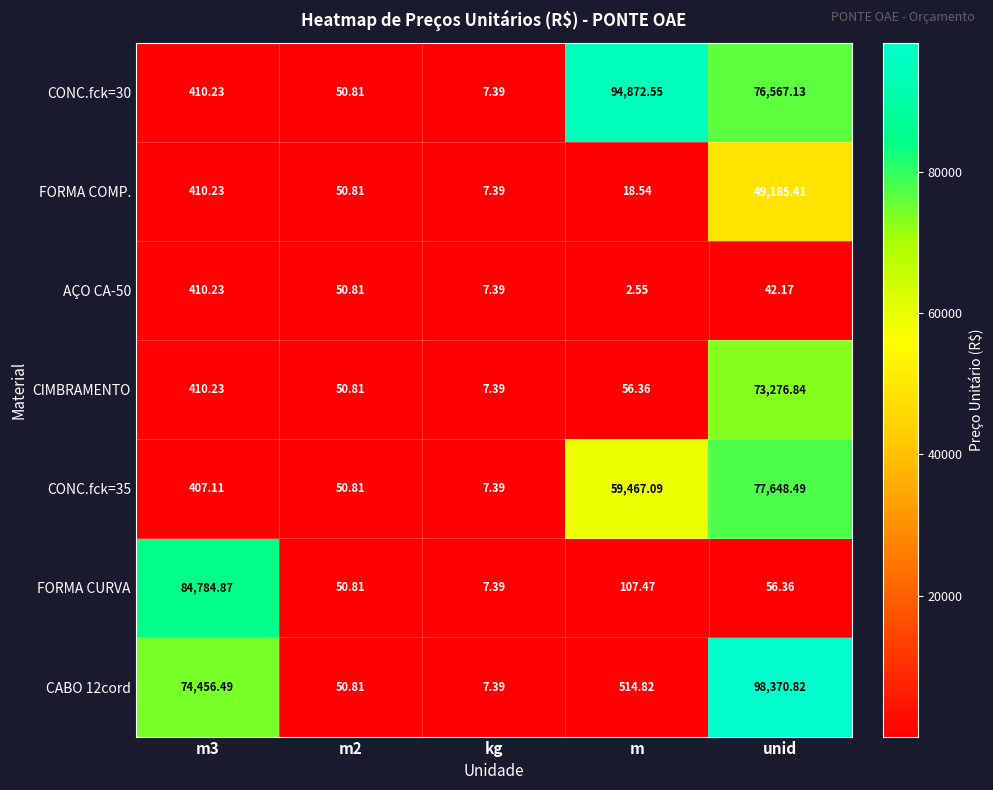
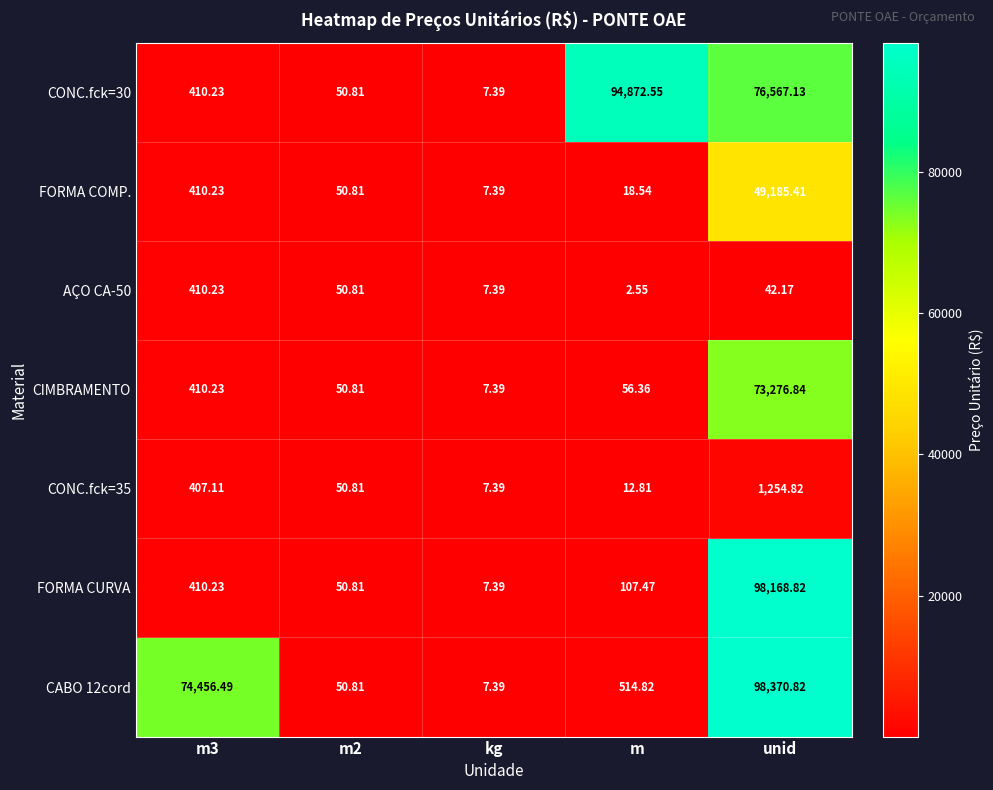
CONC.fck=35, m: 59,467.09 -> 12.81
CONC.fck=35, unid: 77,648.49 -> 1,254.82
FORMA CURVA, m3: 84,784.87 -> 410.23
FORMA CURVA, unid: 56.36 -> 98,168.82
